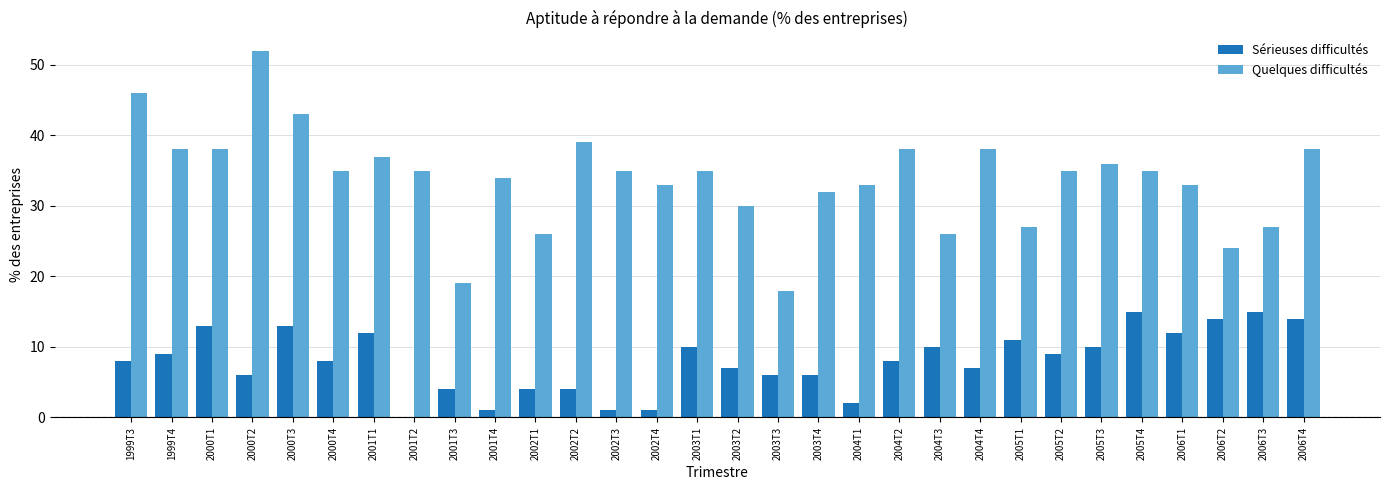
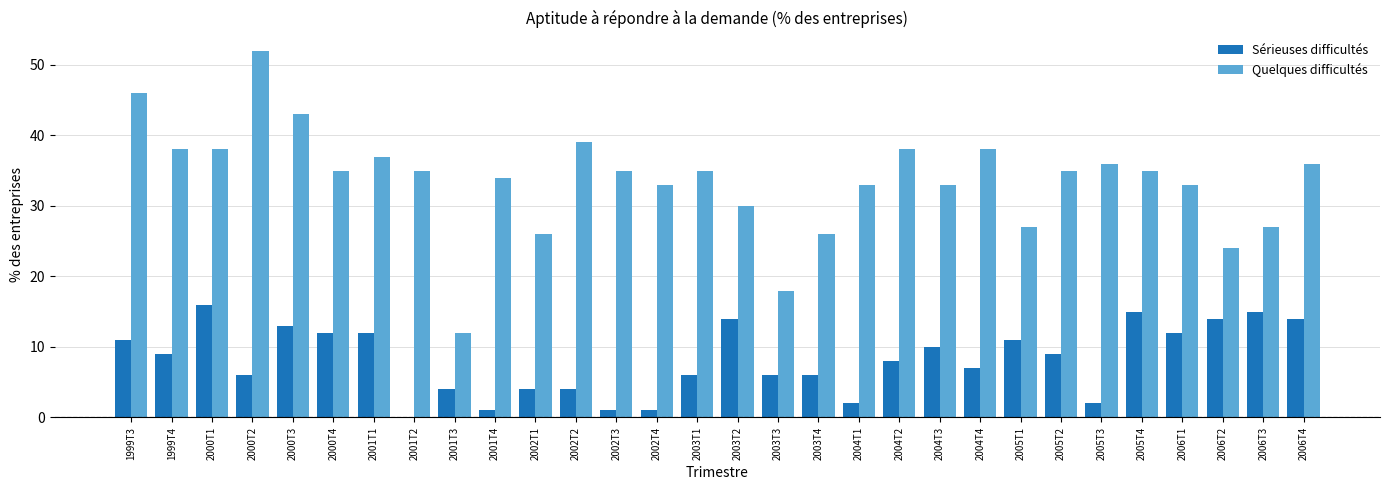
Sérieuses difficultés, 1999T3: 8 -> 11
Sérieuses difficultés, 2000T1: 13 -> 16
Sérieuses difficultés, 2000T4: 8 -> 12
Quelques difficultés, 2001T3: 19 -> 12
Sérieuses difficultés, 2003T1: 10 -> 6
Sérieuses difficultés, 2003T2: 7 -> 14
Quelques difficultés, 2003T4: 32 -> 26
Quelques difficultés, 2004T3: 26 -> 33
Sérieuses difficultés, 2005T3: 10 -> 2
Quelques difficultés, 2006T4: 38 -> 36
